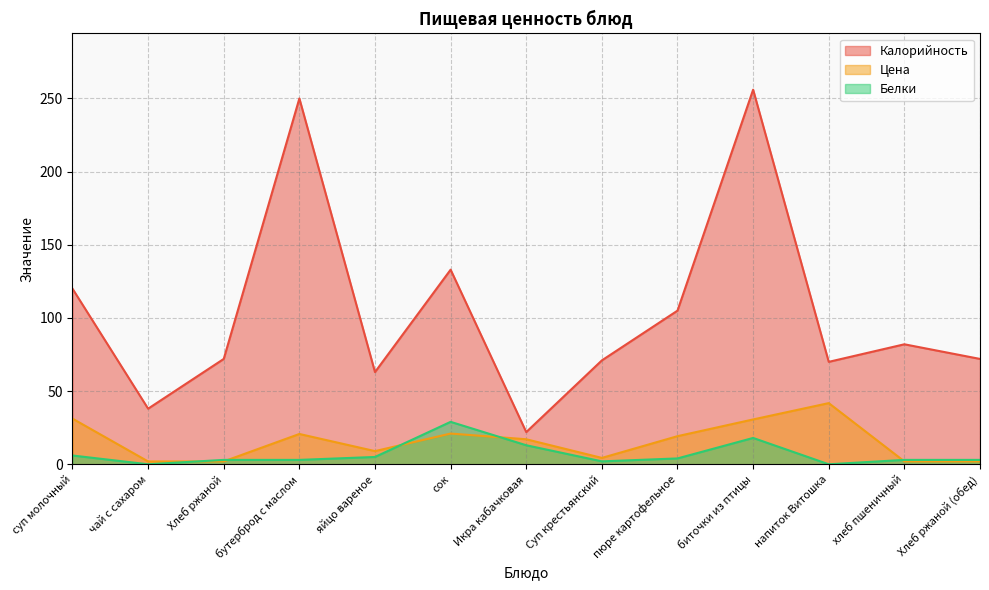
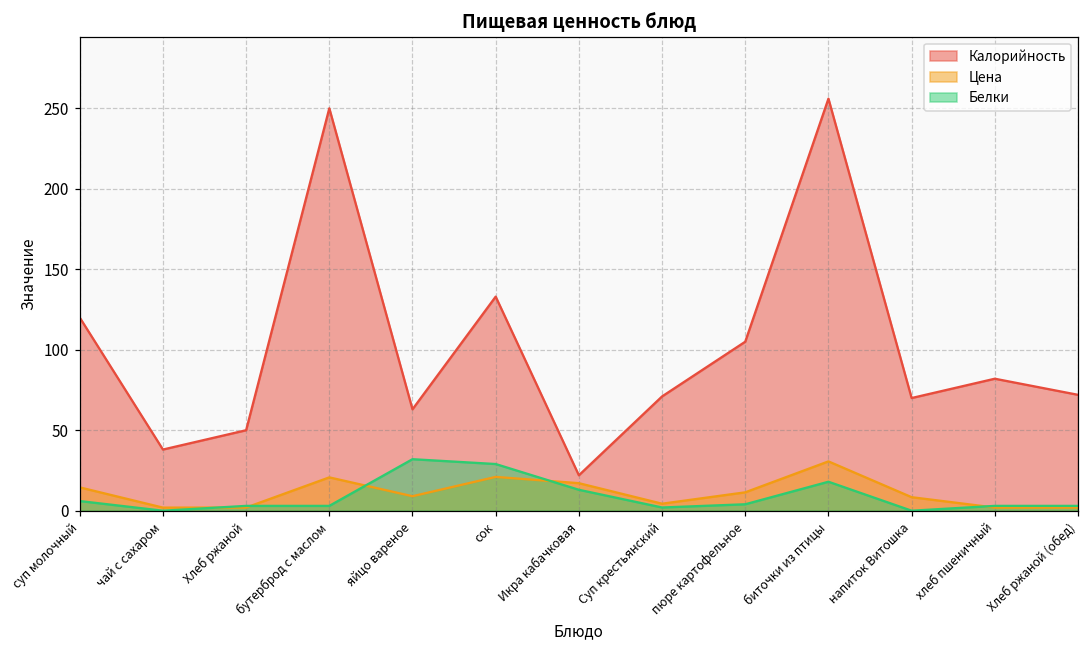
Цена, суп молочный: 31 -> 15
Калорийность, Хлеб ржаной: 72 -> 50
Белки, яйцо вареное: 5 -> 32
Цена, пюре картофельное: 19 -> 11
Цена, напиток Витошка: 42 -> 8
